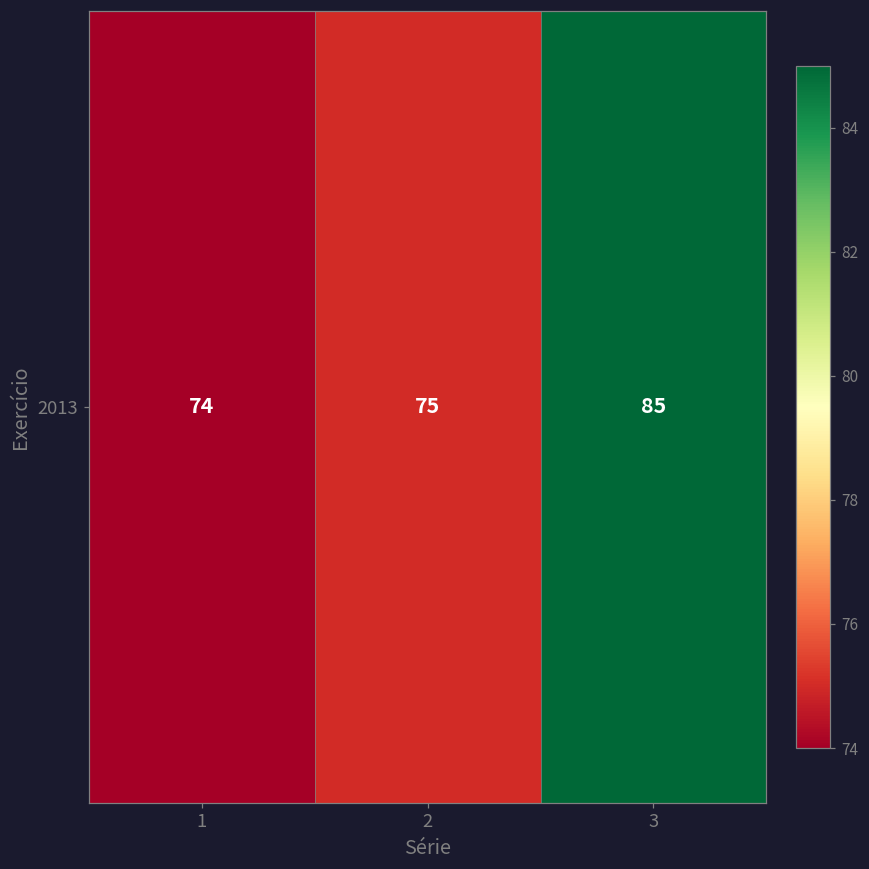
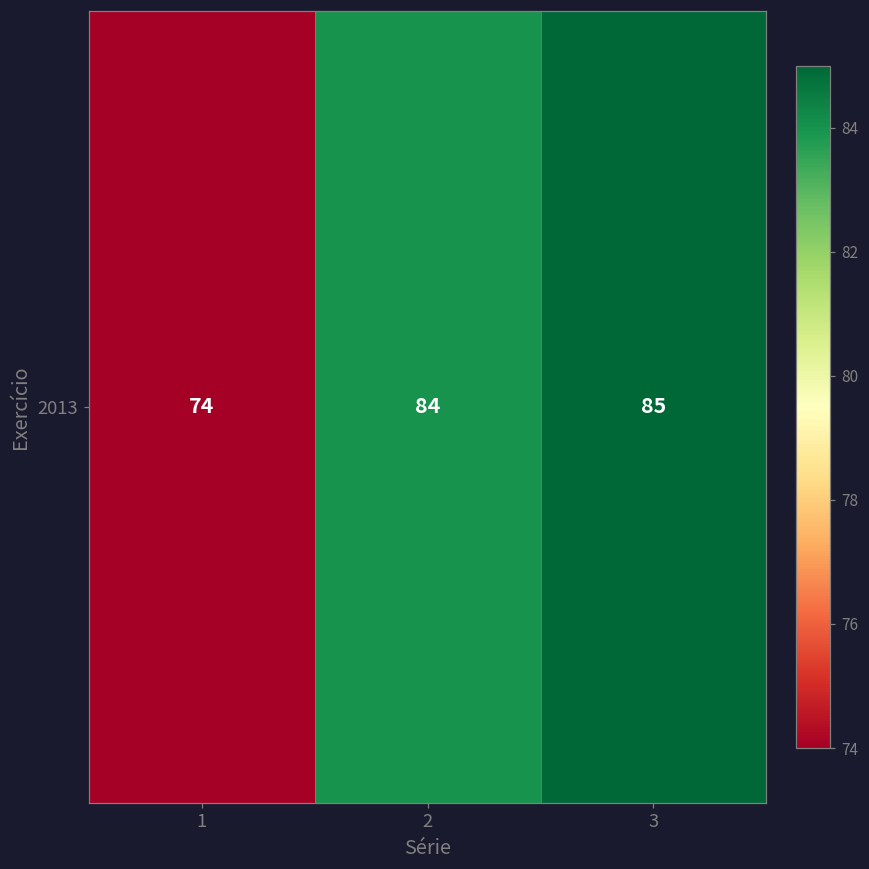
2013, 2: 75 -> 84
